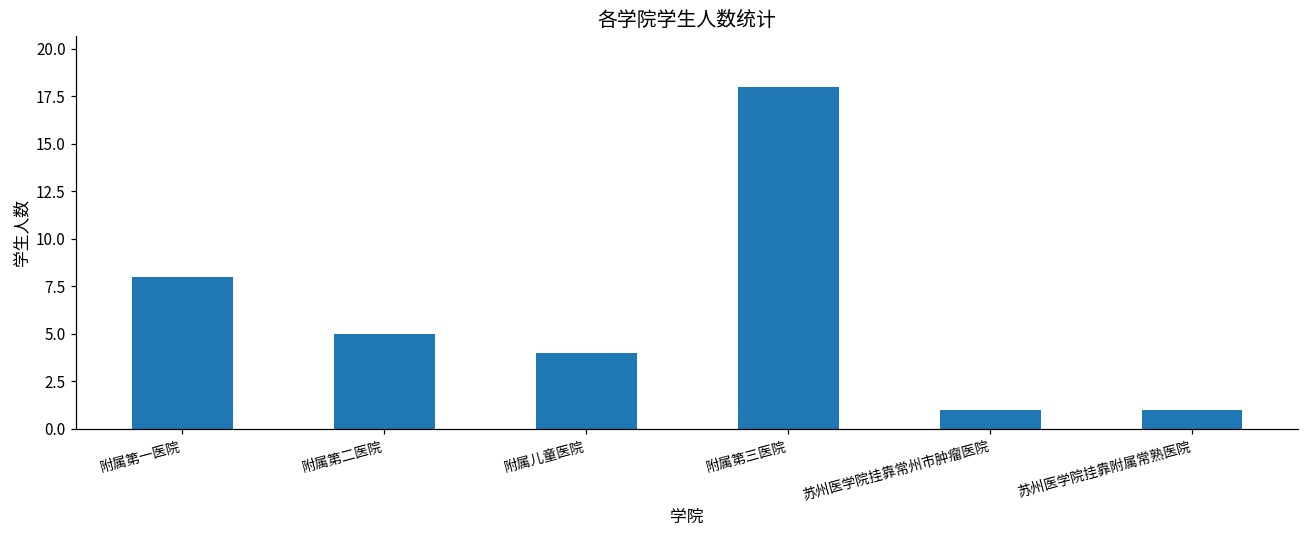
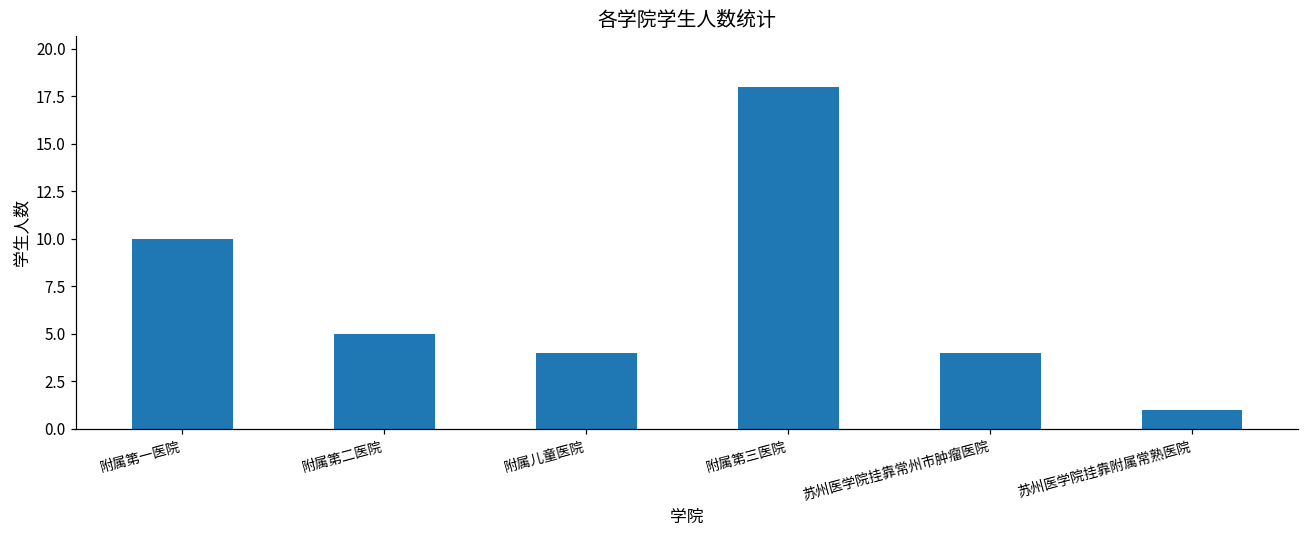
附属第一医院: 8 -> 10
苏州医学院挂靠常州市肿瘤医院: 1 -> 4
